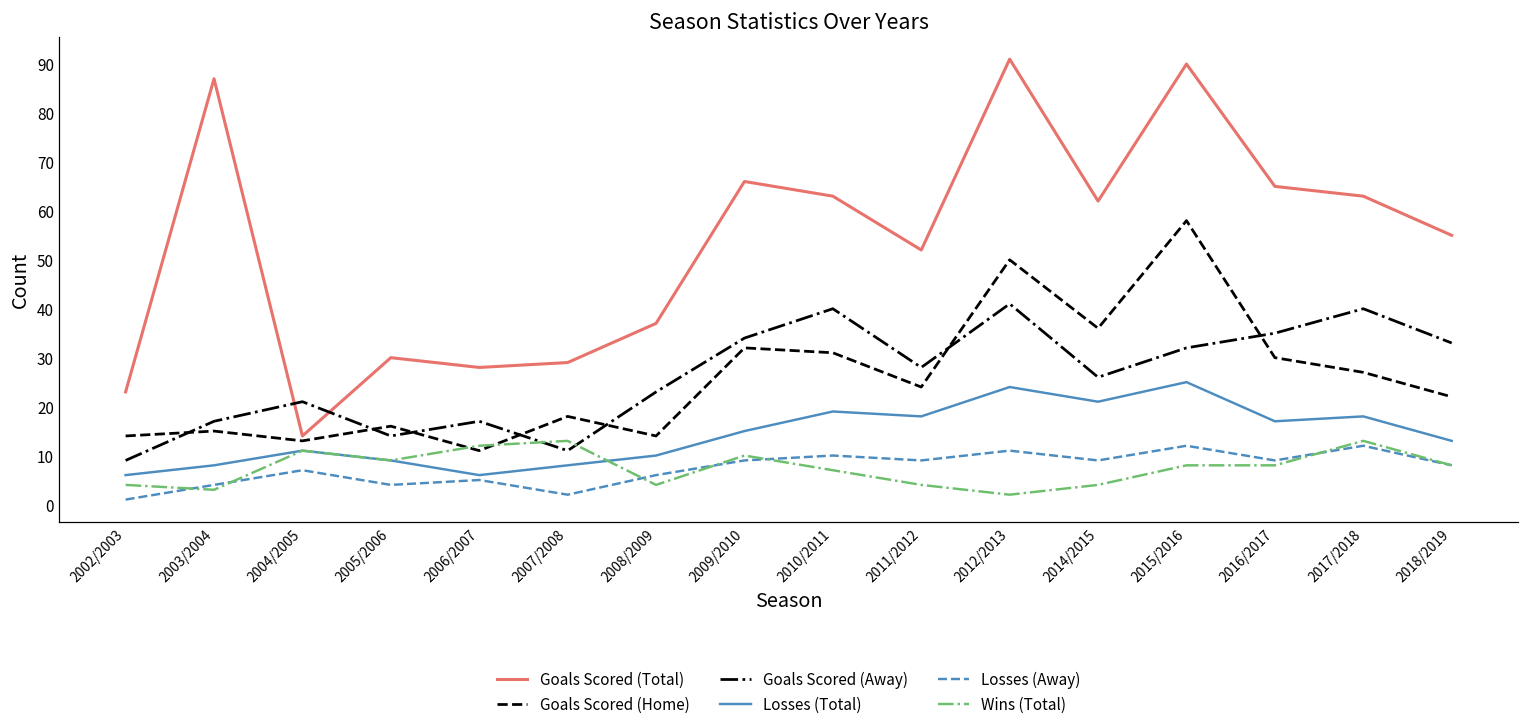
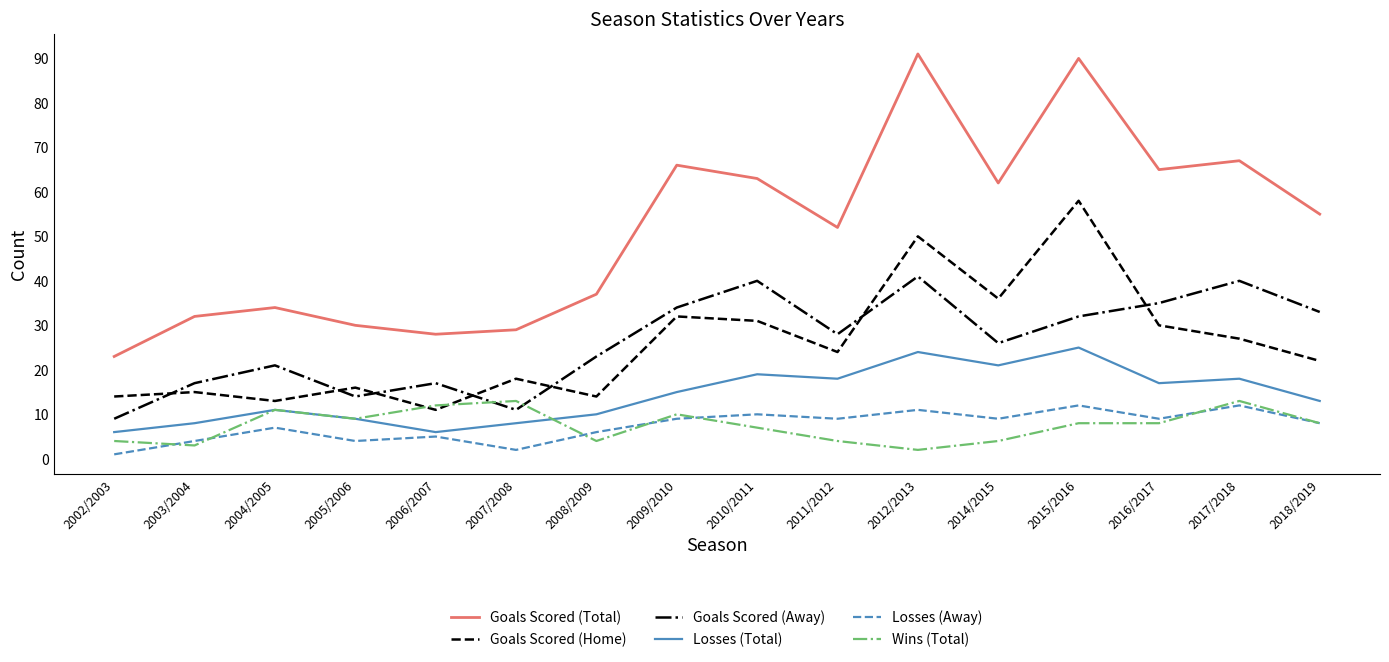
Goals Scored (Total), 2003/2004: 87 -> 32
Goals Scored (Total), 2004/2005: 14 -> 34
Goals Scored (Total), 2017/2018: 63 -> 67
